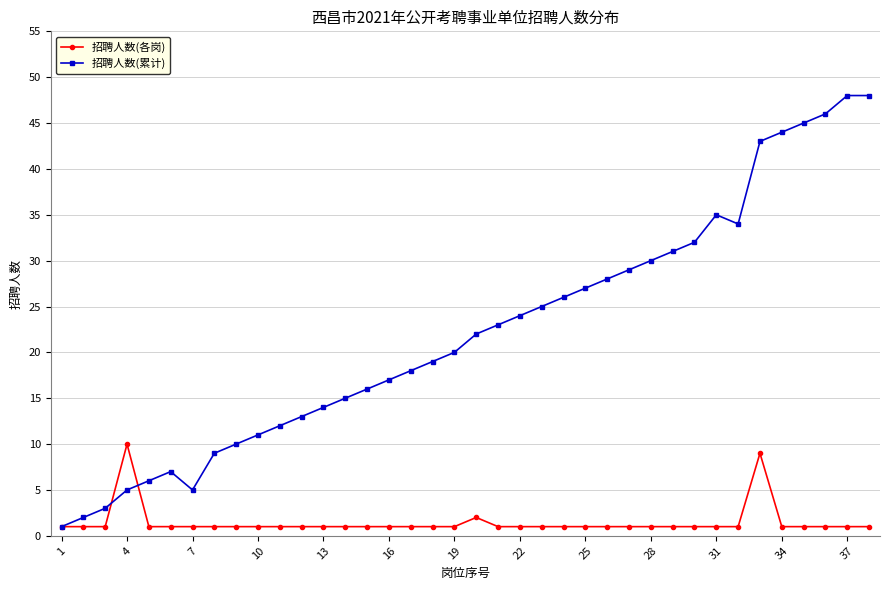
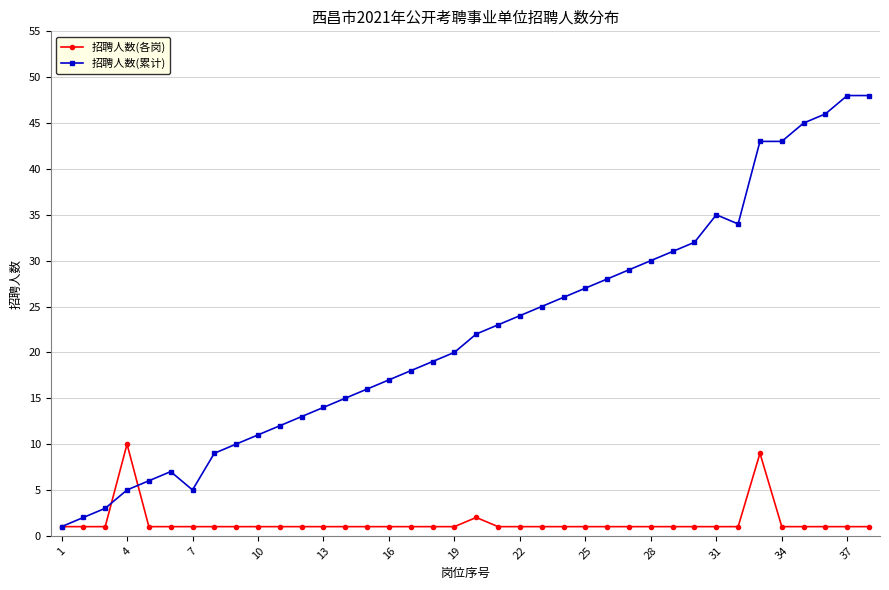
招聘人数(累计), 34: 44 -> 43
